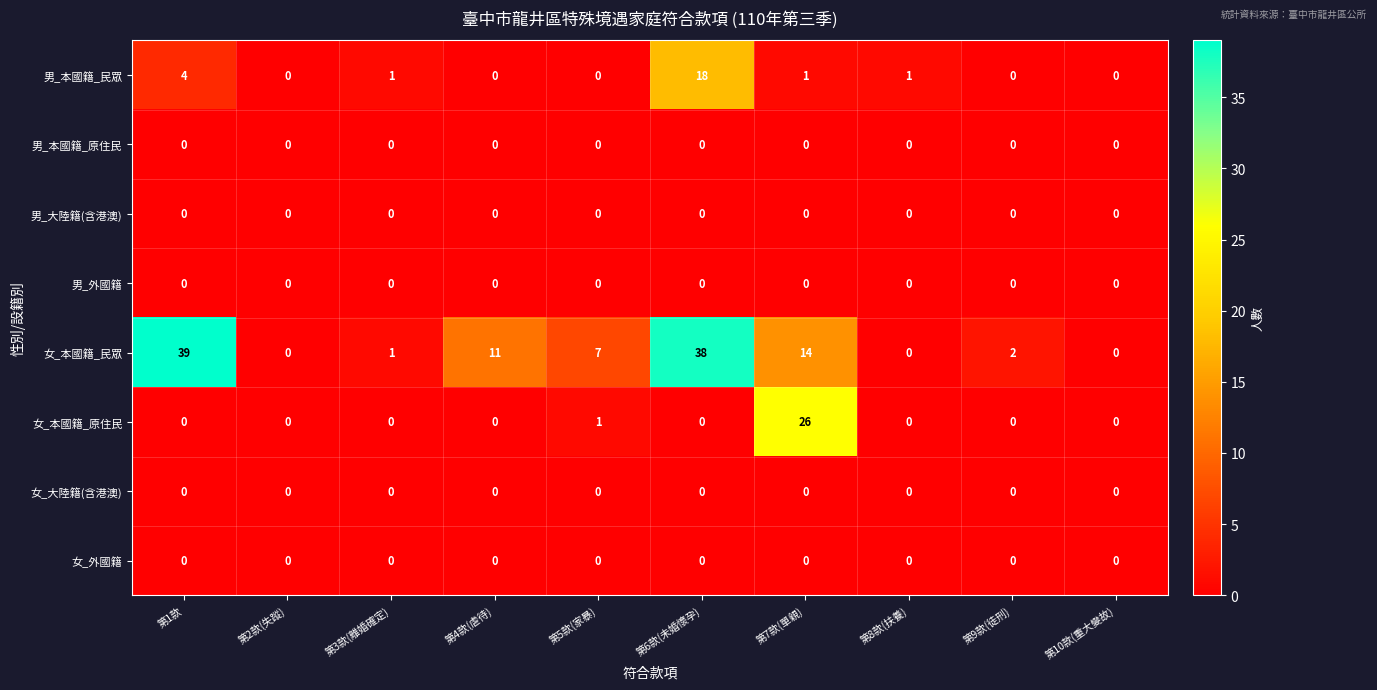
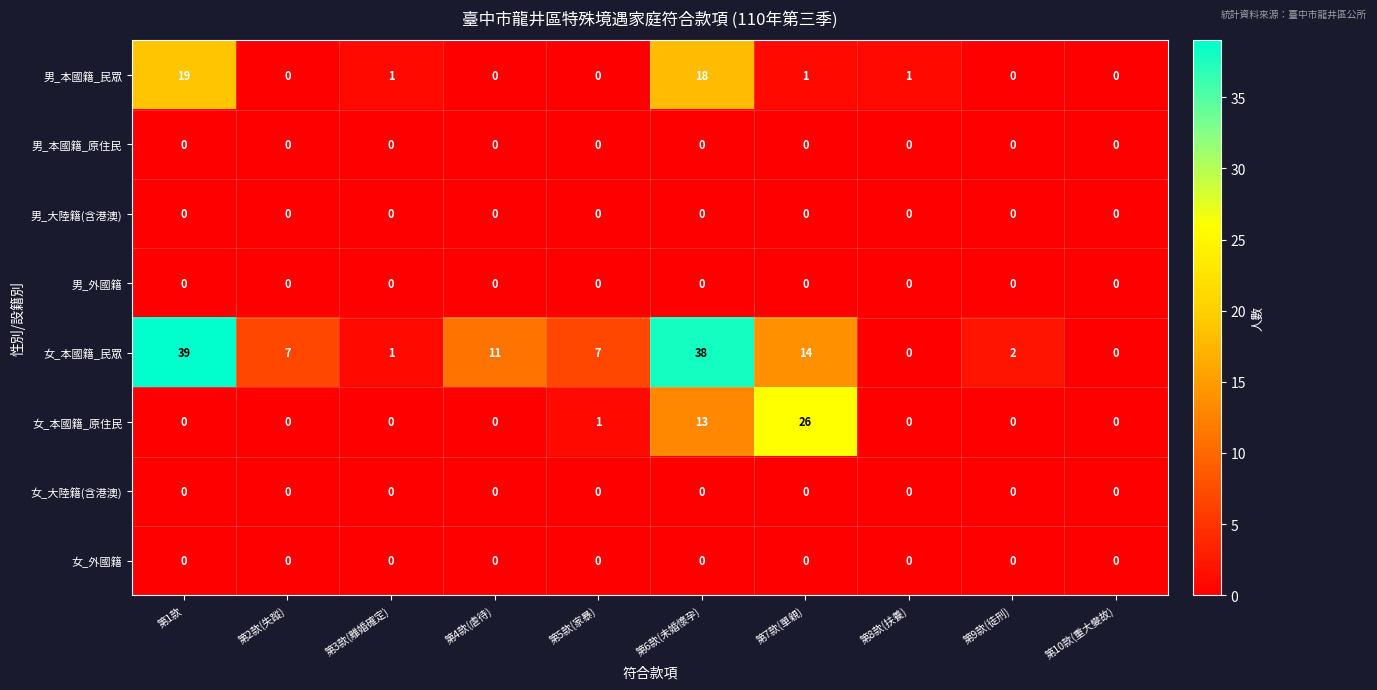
男_本國籍_民眾, 第1款: 4 -> 19
女_本國籍_民眾, 第2款(失蹤): 0 -> 7
女_本國籍_原住民, 第6款(未婚懷孕): 0 -> 13
